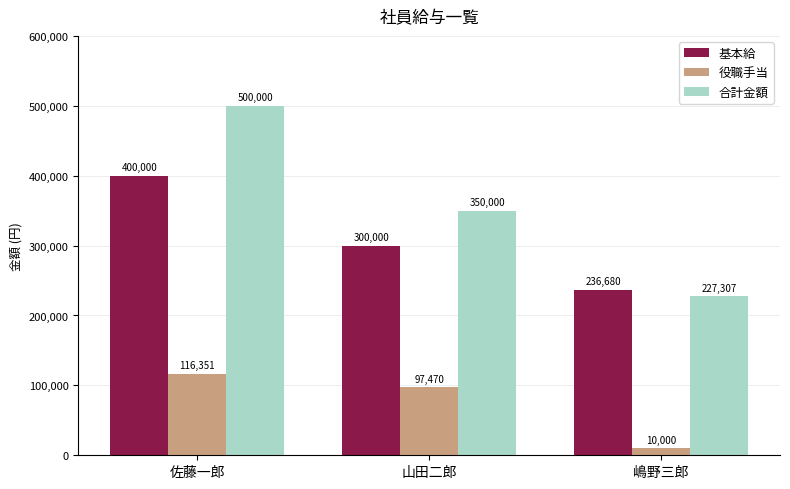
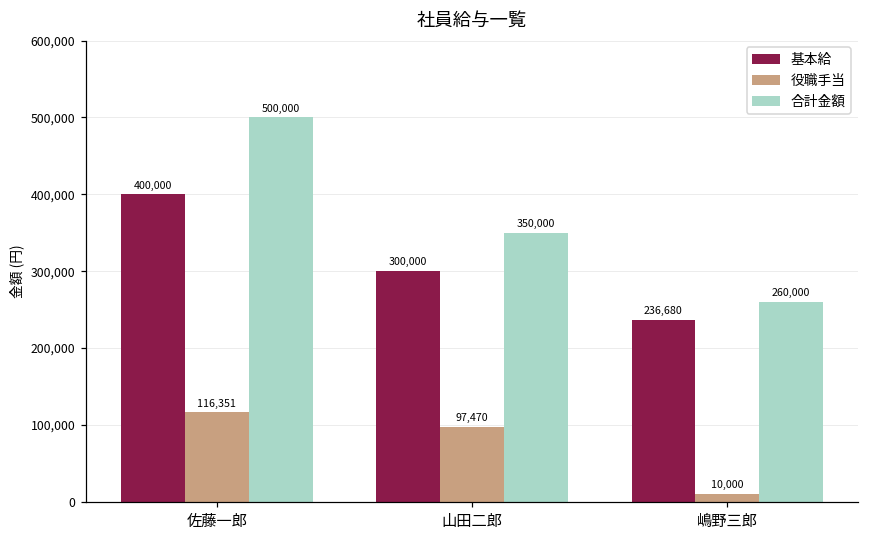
合計金額, 嶋野三郎: 227,307 -> 260,000
